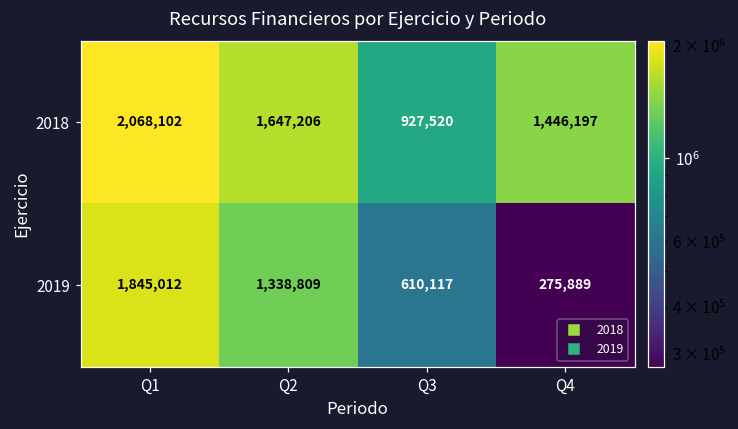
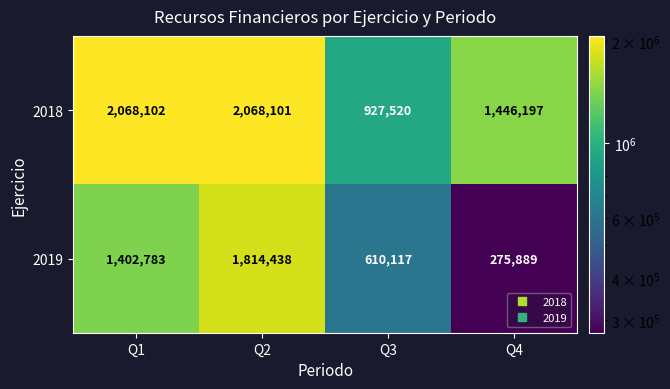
2018, Q2: 1,647,206 -> 2,068,101
2019, Q1: 1,845,012 -> 1,402,783
2019, Q2: 1,338,809 -> 1,814,438
